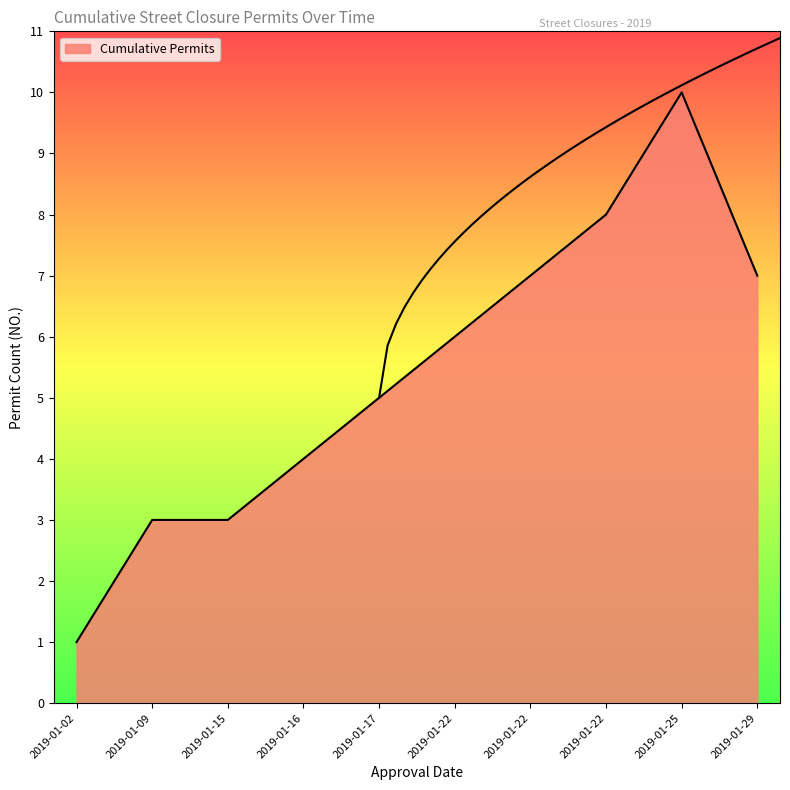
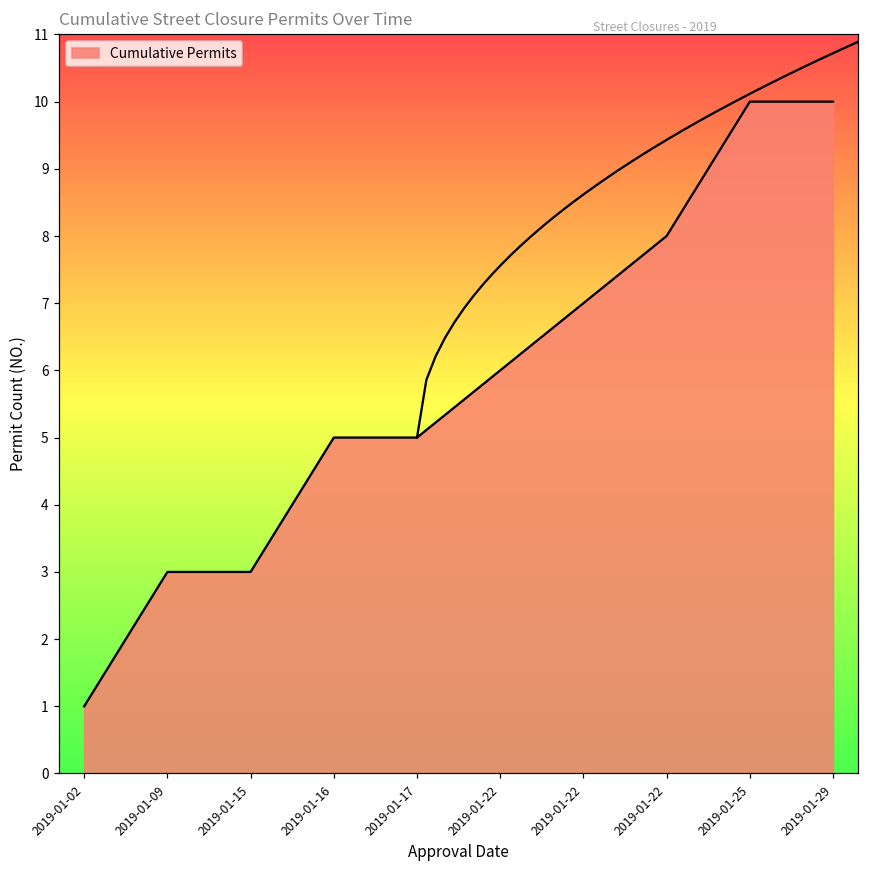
Cumulative Permits, 2019-01-16: 4 -> 5
Cumulative Permits, 2019-01-29: 7 -> 10
